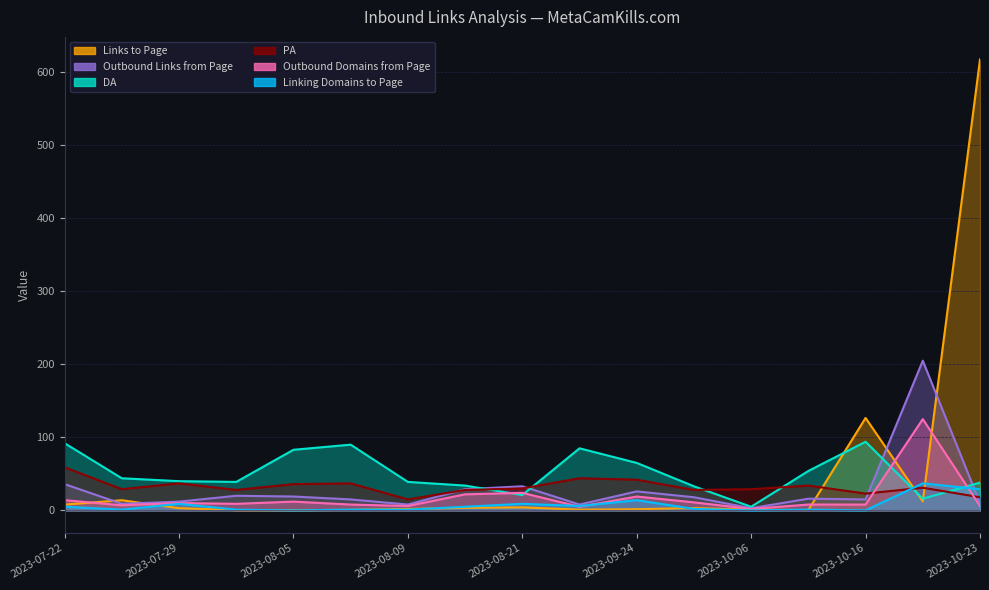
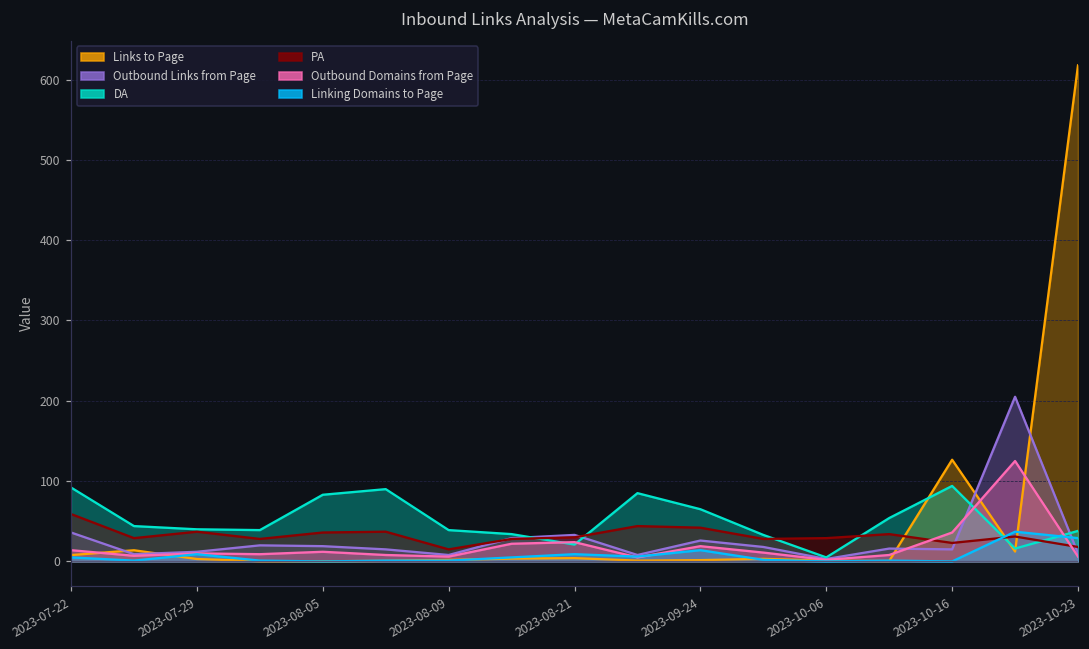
Outbound Domains from Page, 2023-10-16: 10 -> 40
